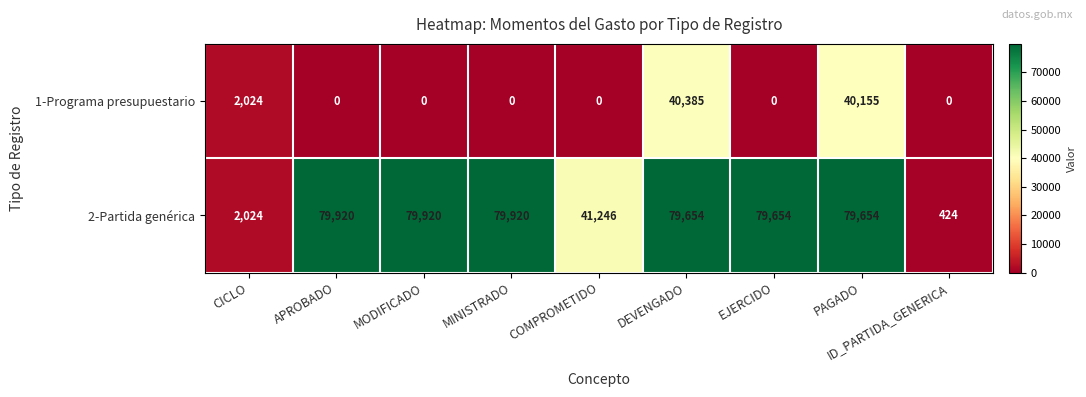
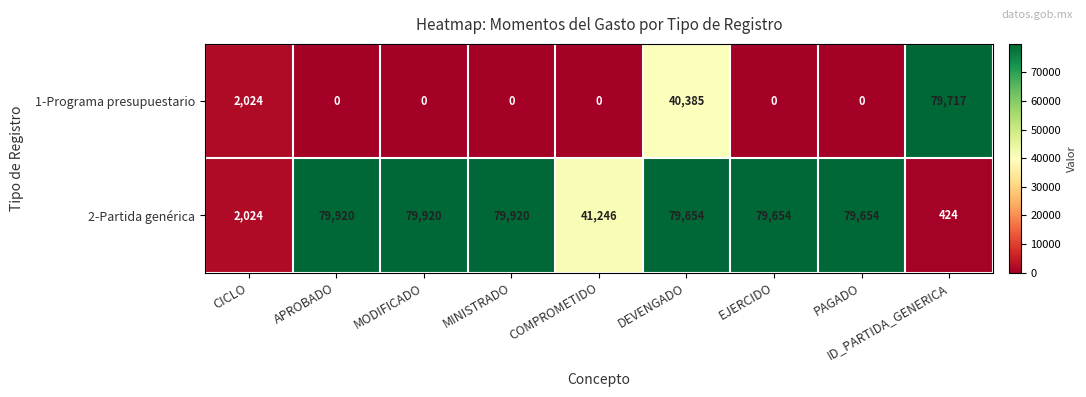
1-Programa presupuestario, PAGADO: 40,155 -> 0
1-Programa presupuestario, ID_PARTIDA_GENERICA: 0 -> 79,717
